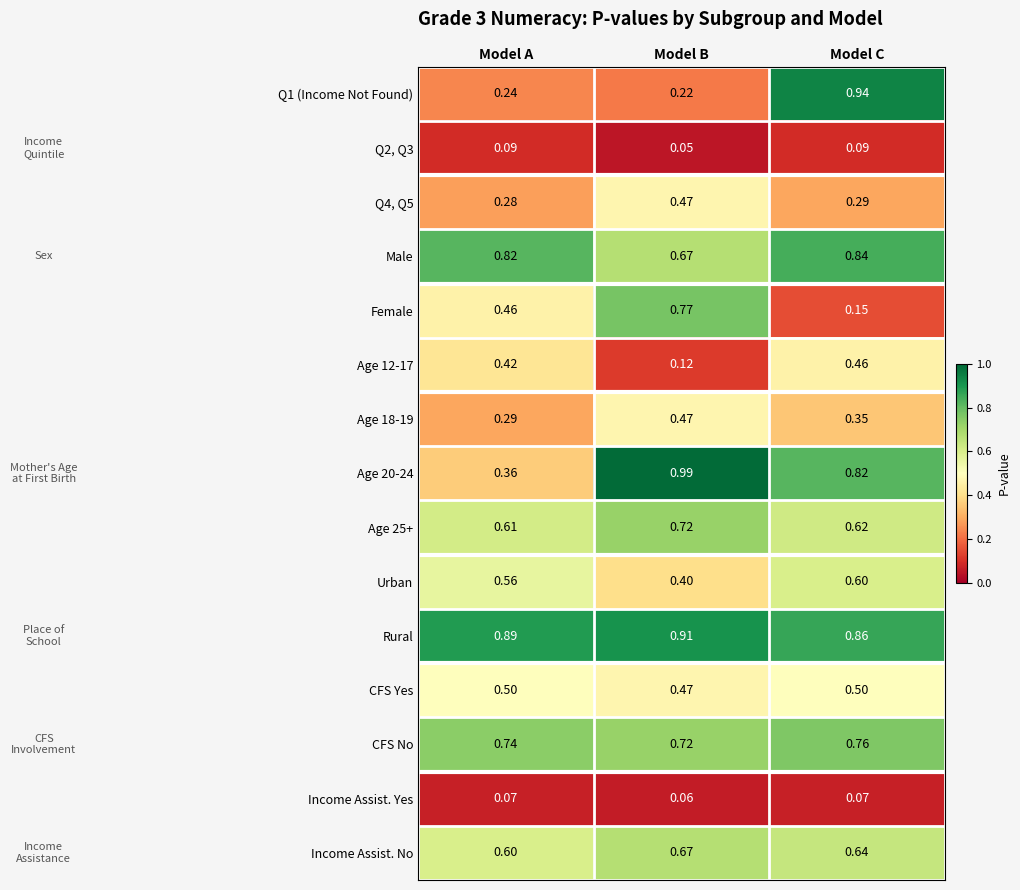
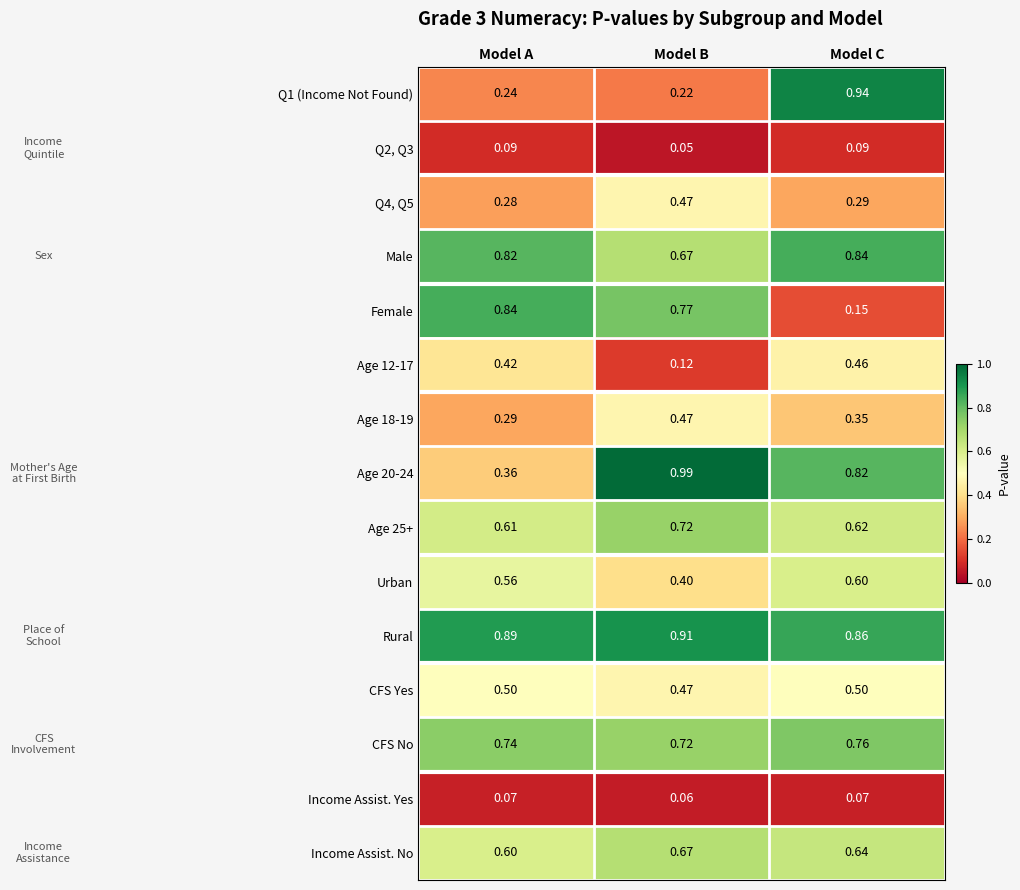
Female, Model A: 0.46 -> 0.84
